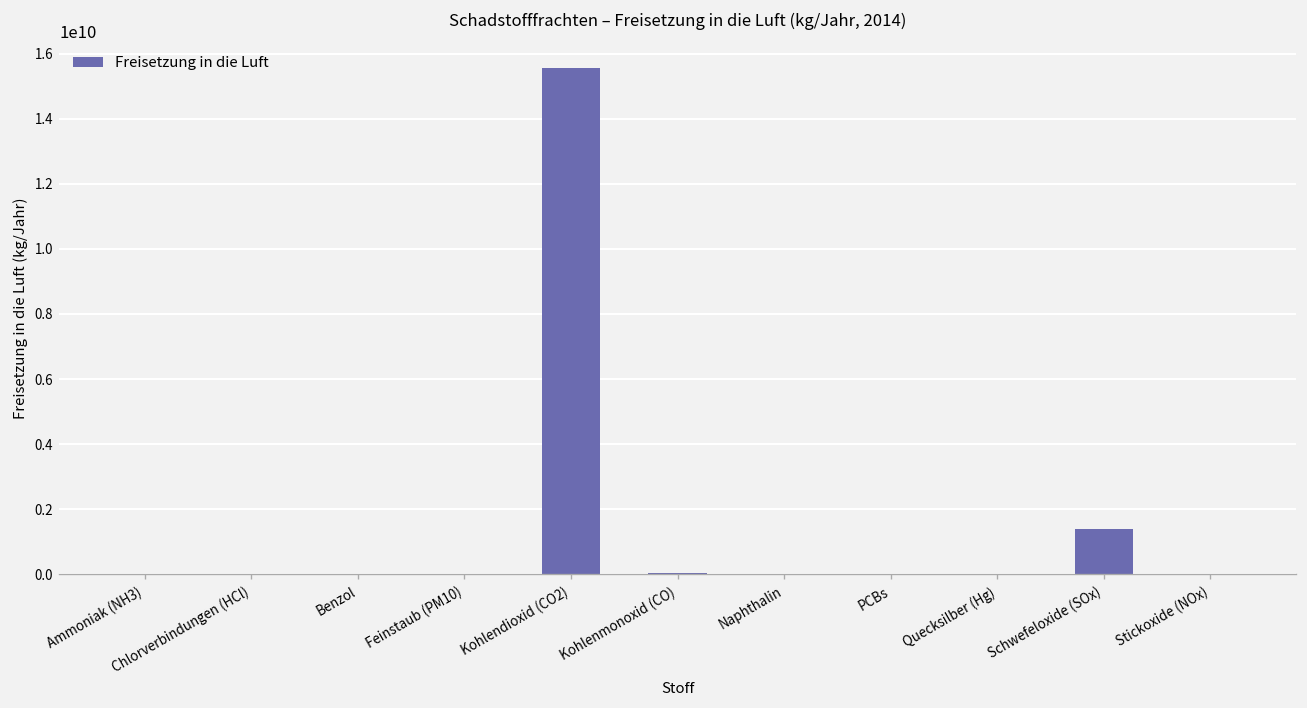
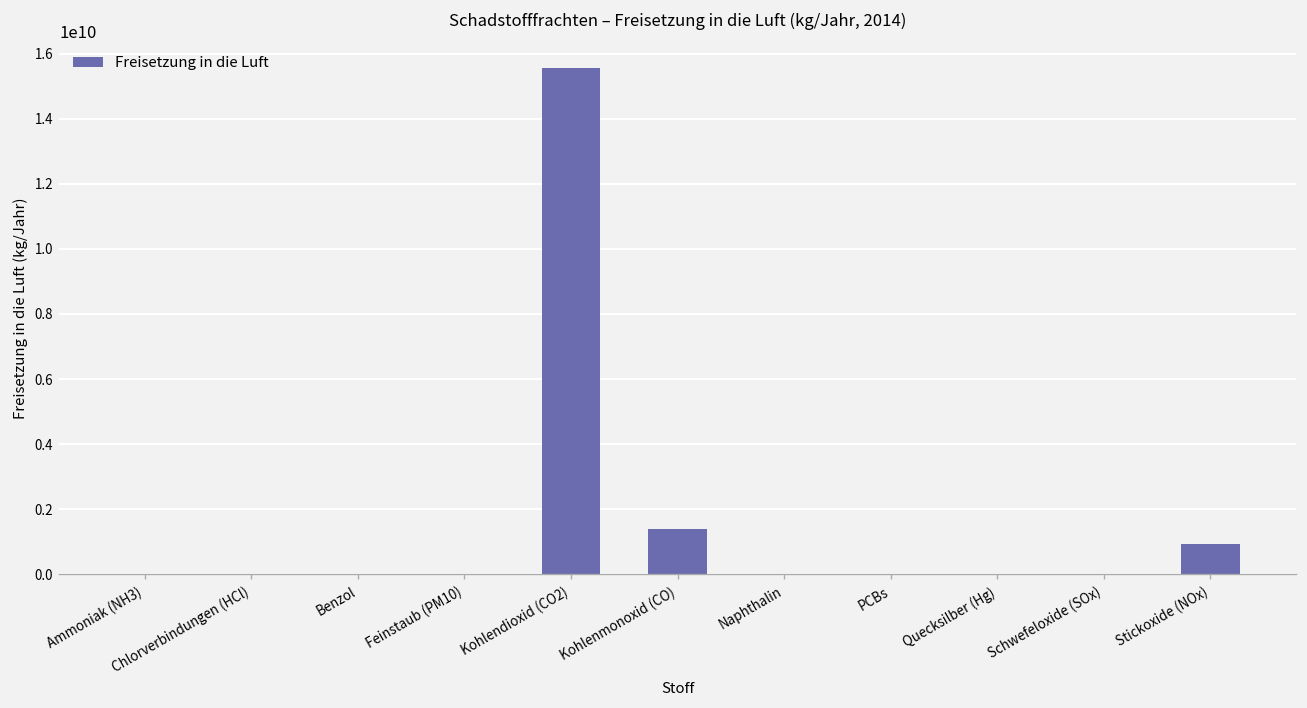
Kohlenmonoxid (CO): 0 -> 1400000000
Schwefeloxide (SOx): 1400000000 -> 0
Stickoxide (NOx): 0 -> 900000000
